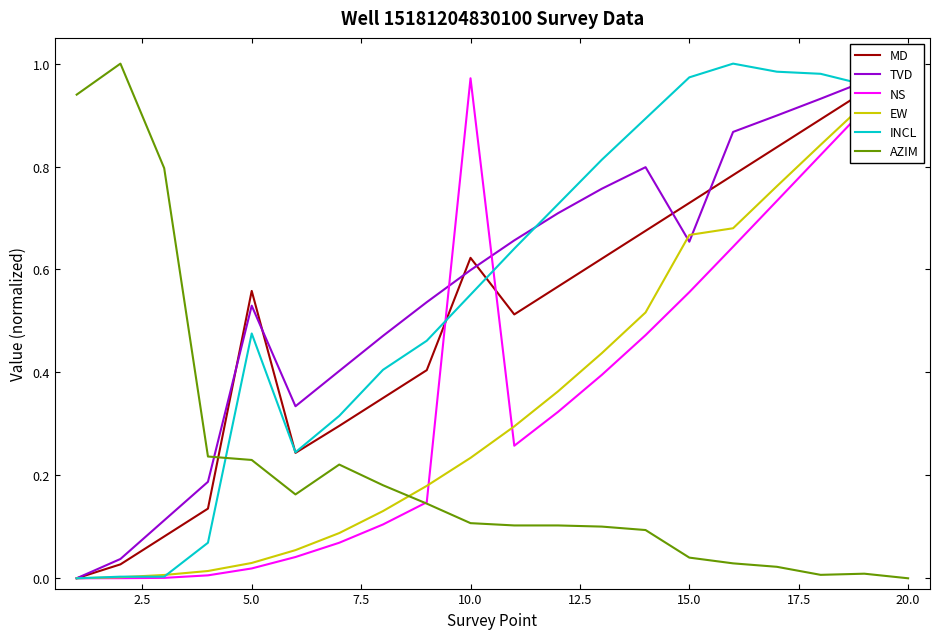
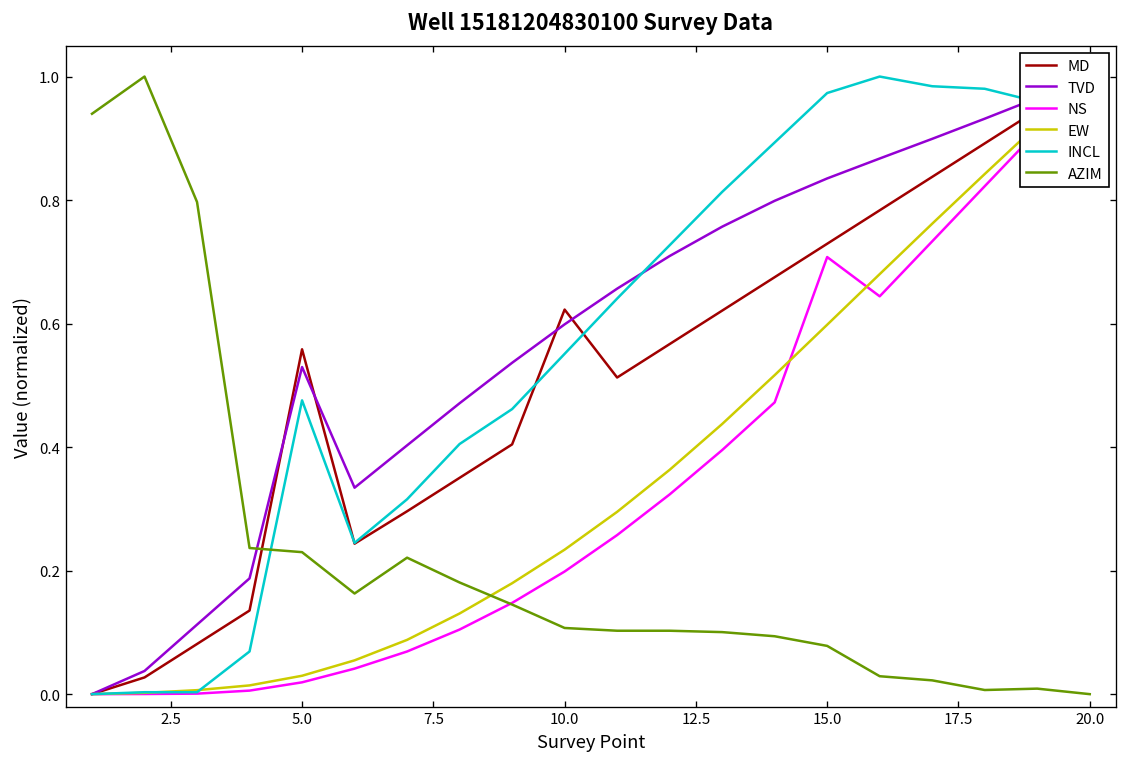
NS, 10.0: 0.97 -> 0.20
TVD, 15.0: 0.65 -> 0.84
NS, 15.0: 0.56 -> 0.71
EW, 15.0: 0.67 -> 0.60
AZIM, 15.0: 0.04 -> 0.08
